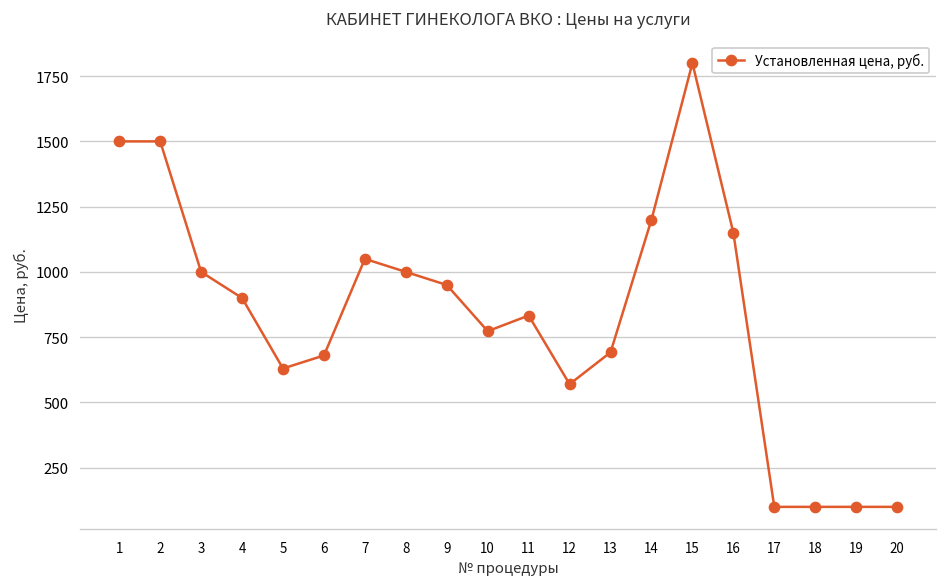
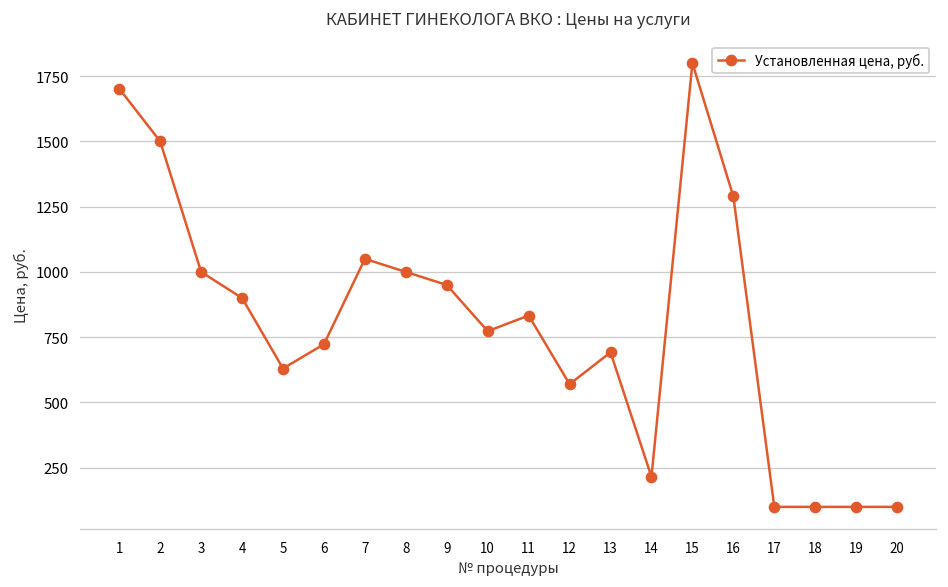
1: 1500 -> 1700
6: 680 -> 720
14: 1200 -> 220
16: 1150 -> 1290
